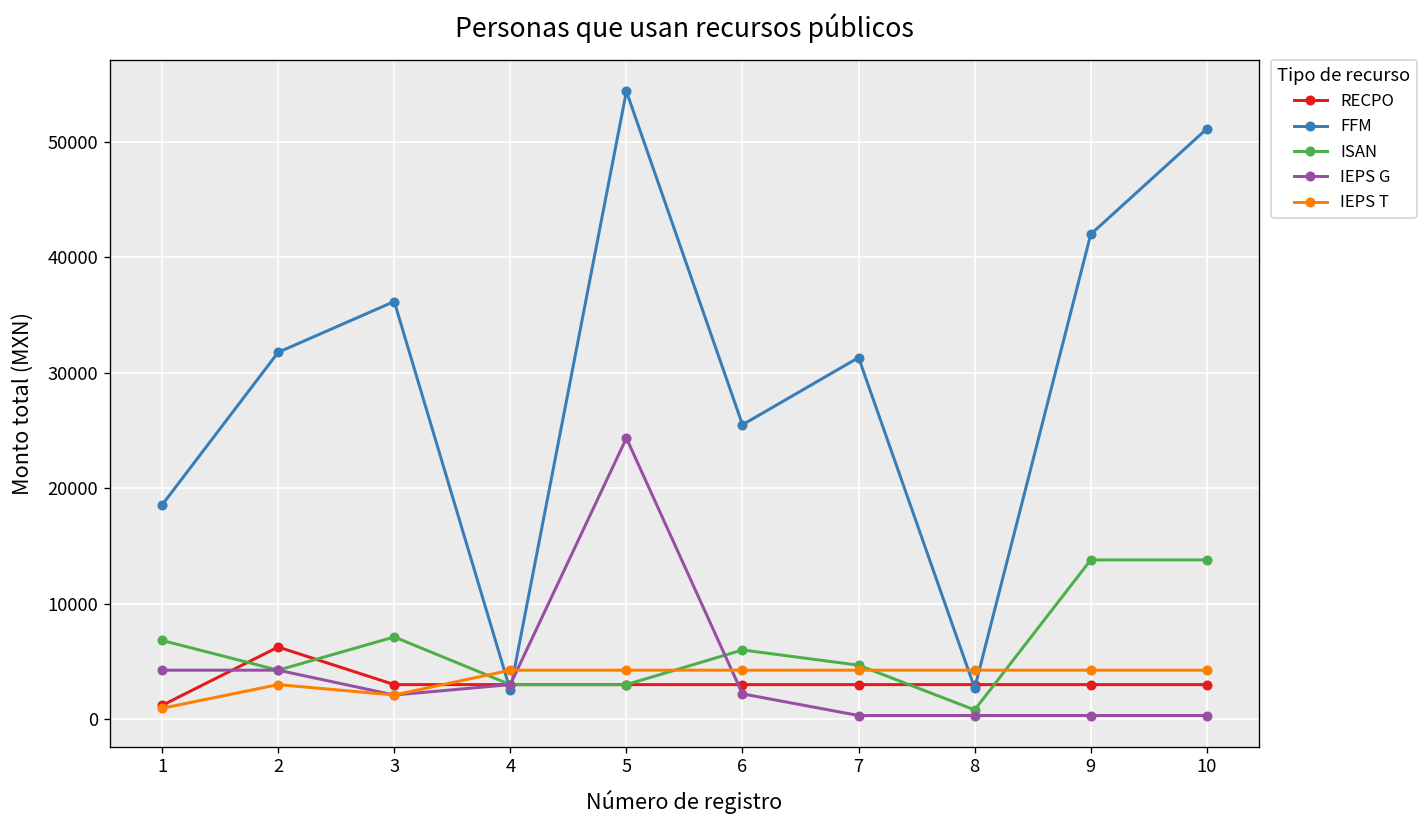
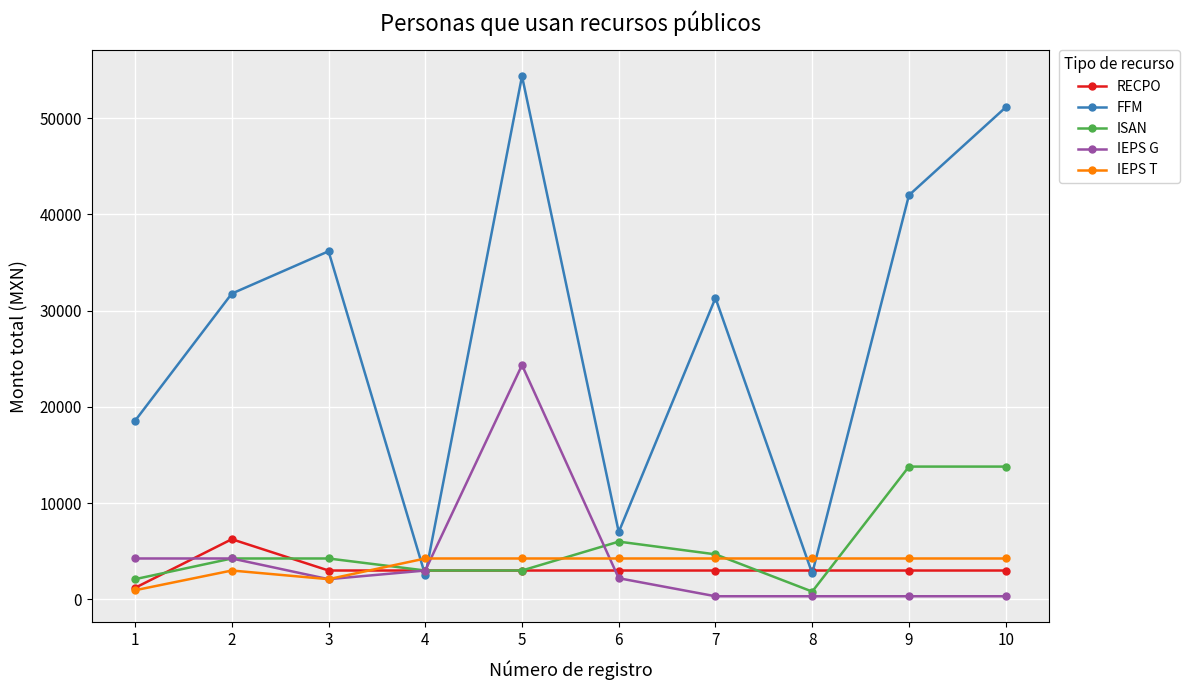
ISAN, 1: 7000 -> 2000
ISAN, 3: 7000 -> 4000
FFM, 6: 26000 -> 7000
